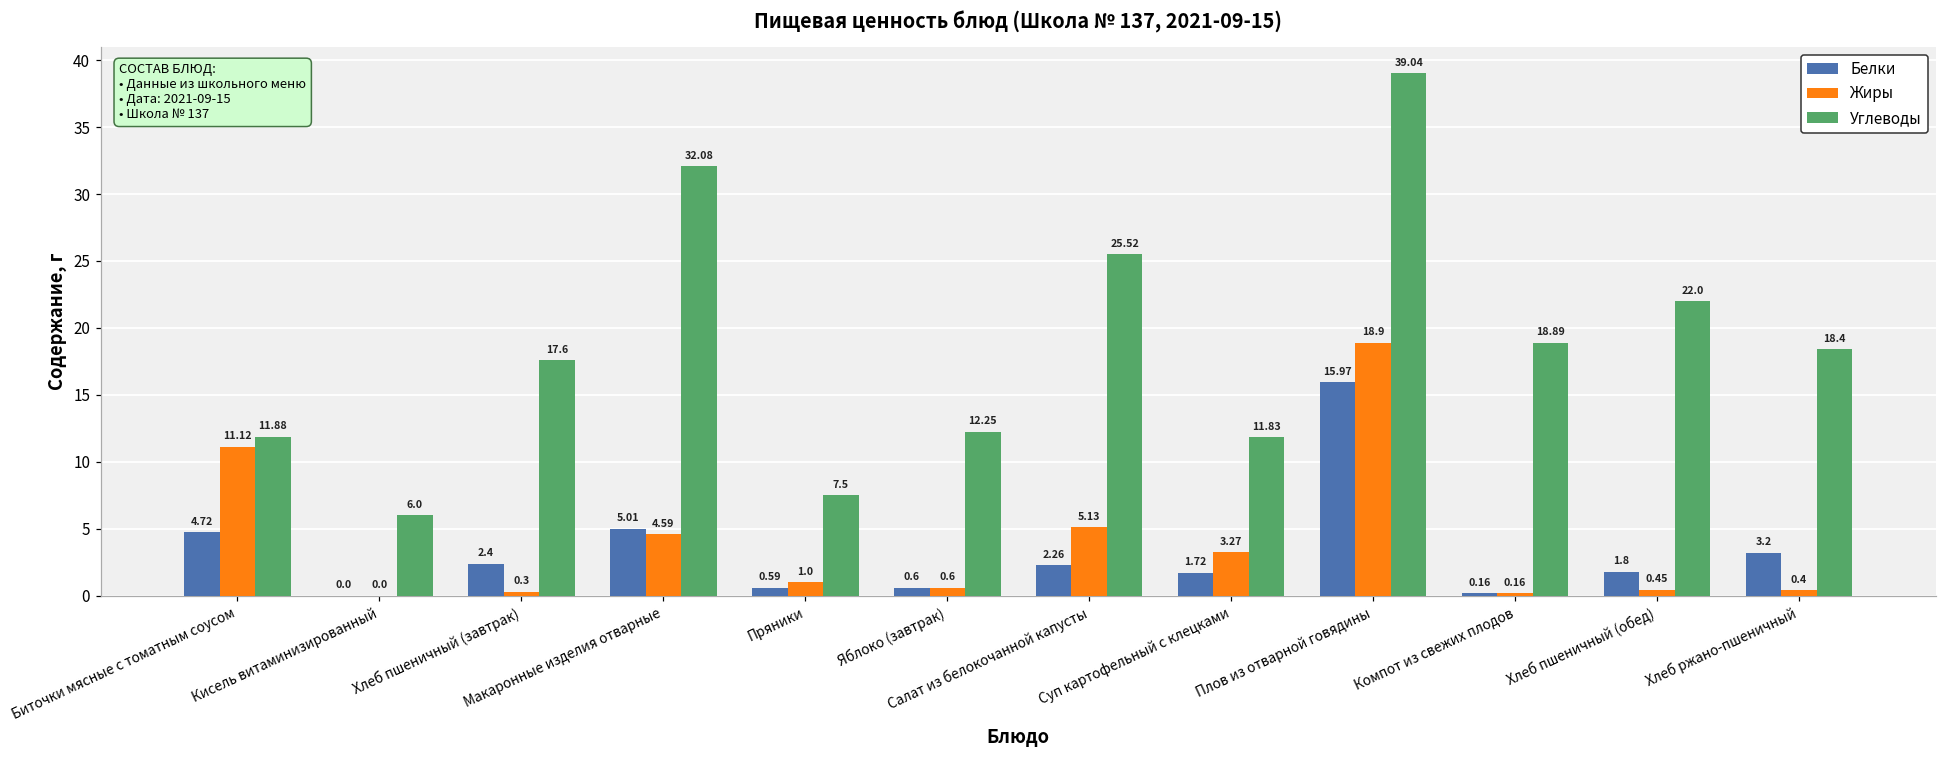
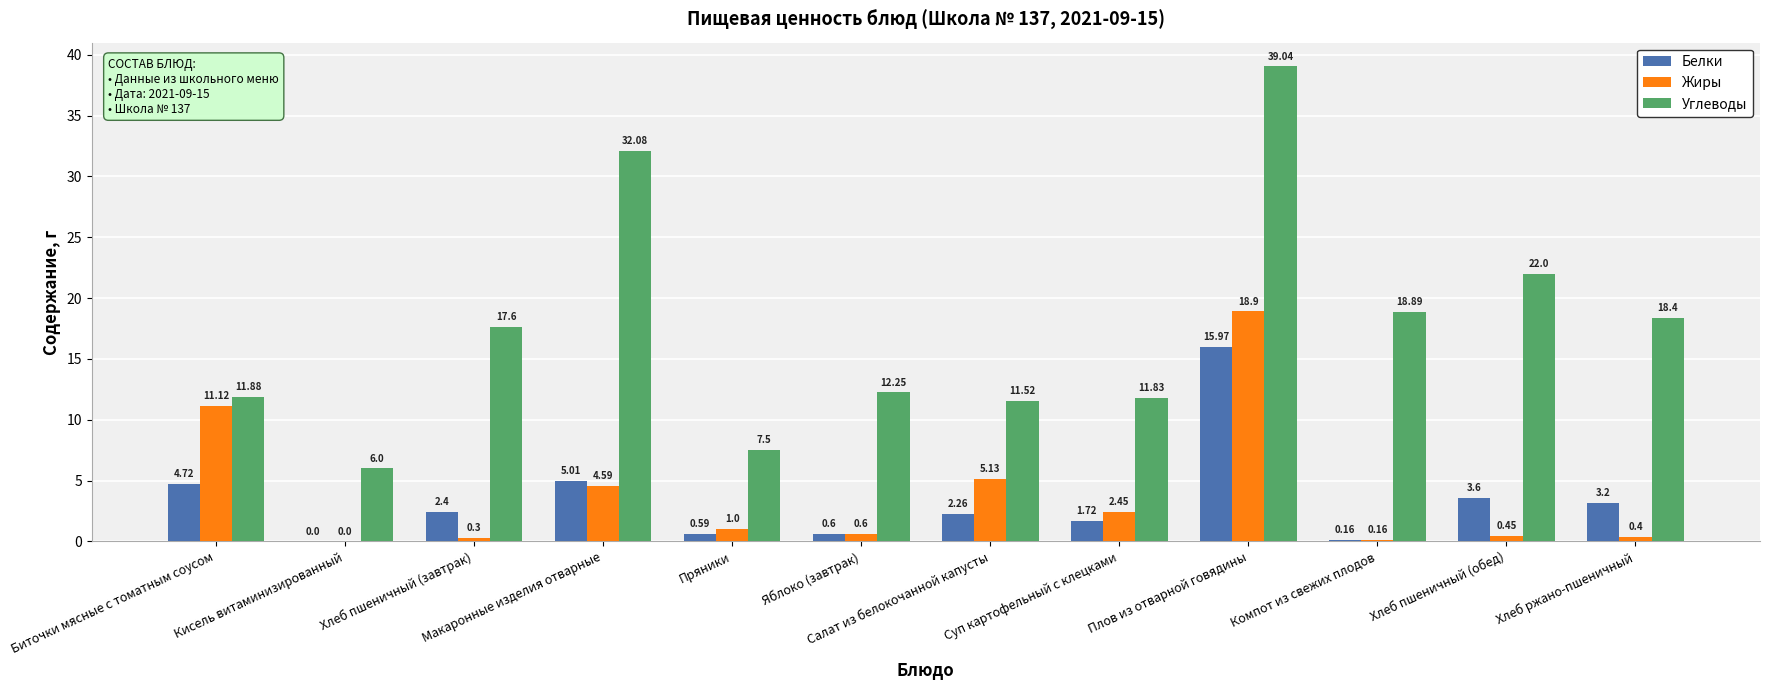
Углеводы, Салат из белокочанной капусты: 25.52 -> 11.52
Жиры, Суп картофельный с клецками: 3.27 -> 2.45
Белки, Хлеб пшеничный (обед): 1.8 -> 3.6
